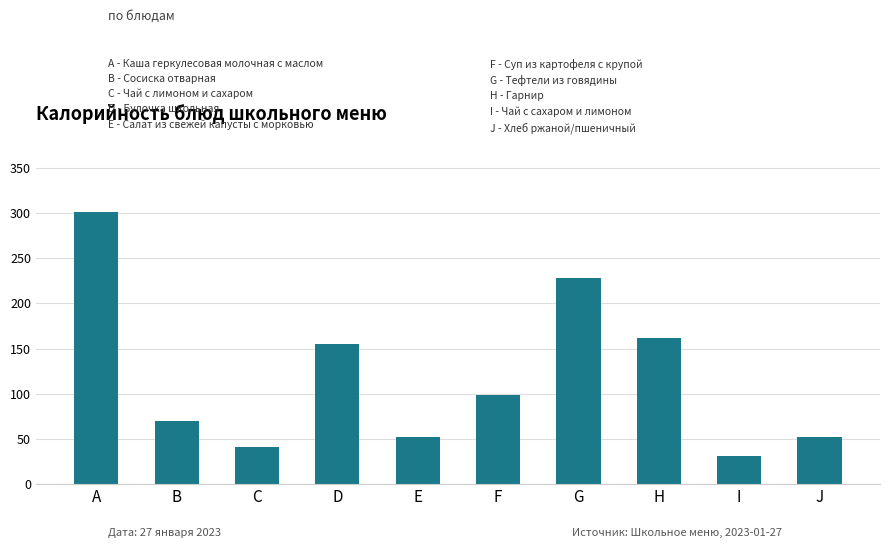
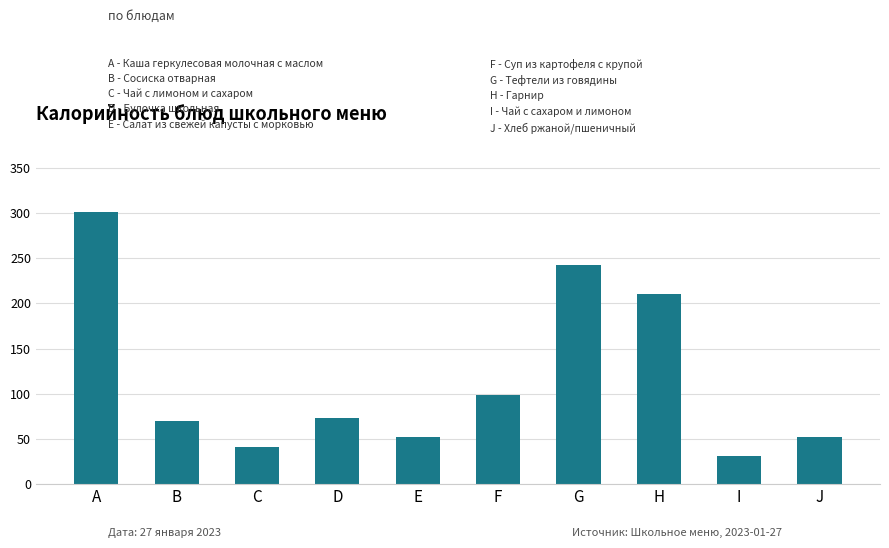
D: 150 -> 70
G: 230 -> 240
H: 160 -> 210
